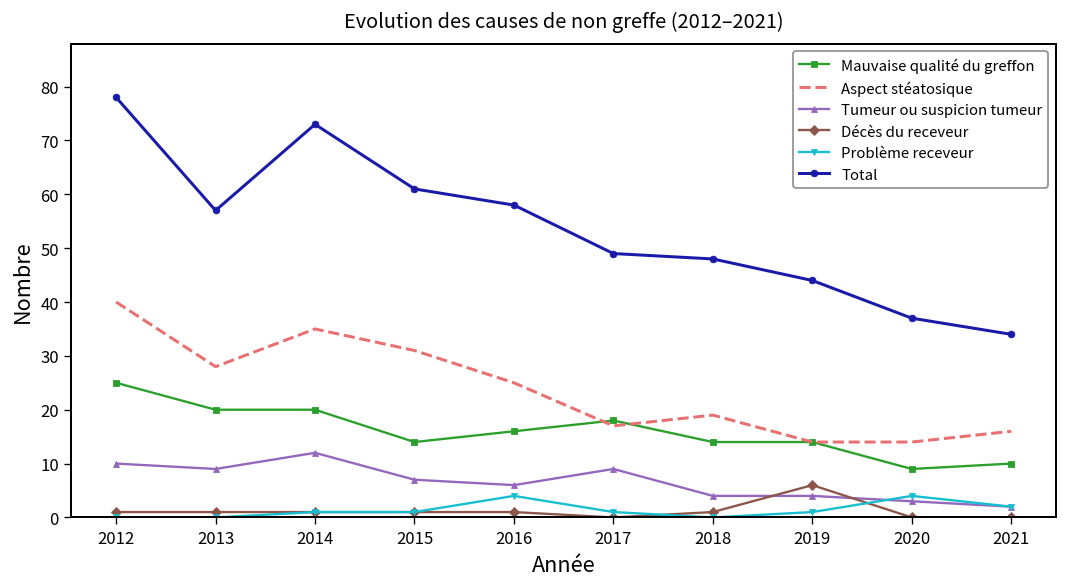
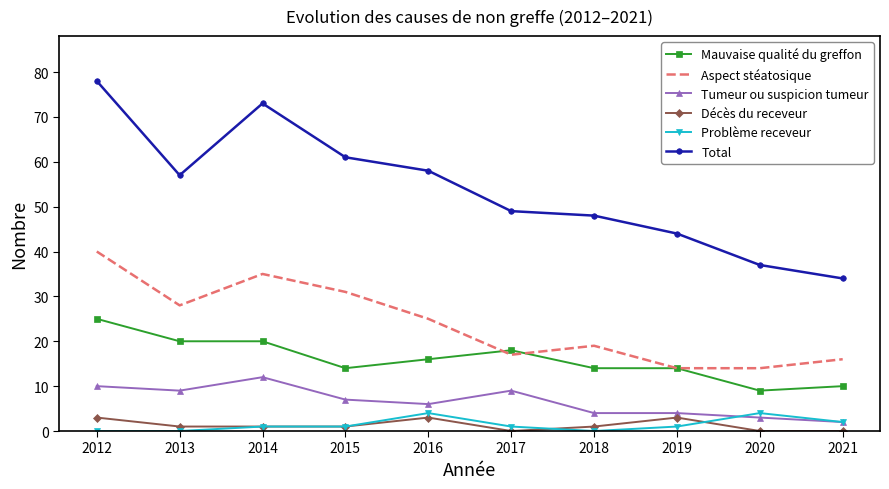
Décès du receveur, 2012: 1 -> 3
Décès du receveur, 2016: 1 -> 3
Décès du receveur, 2019: 6 -> 3
